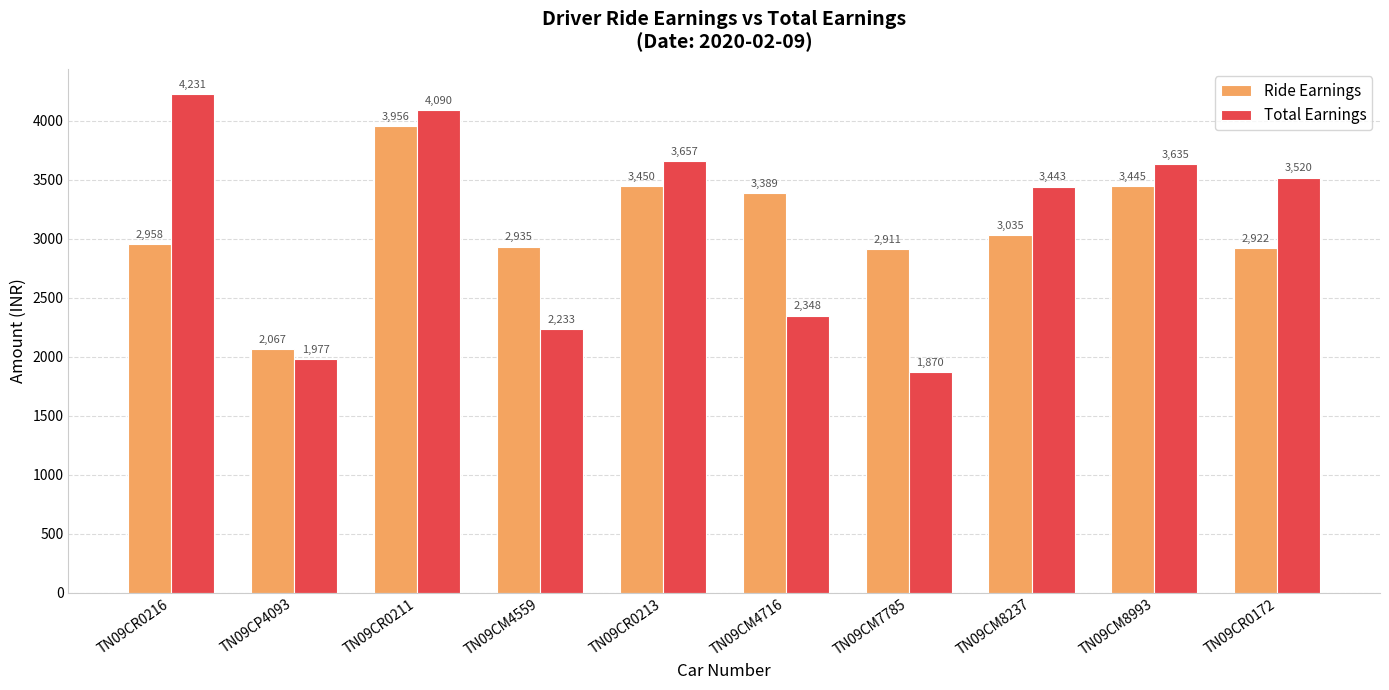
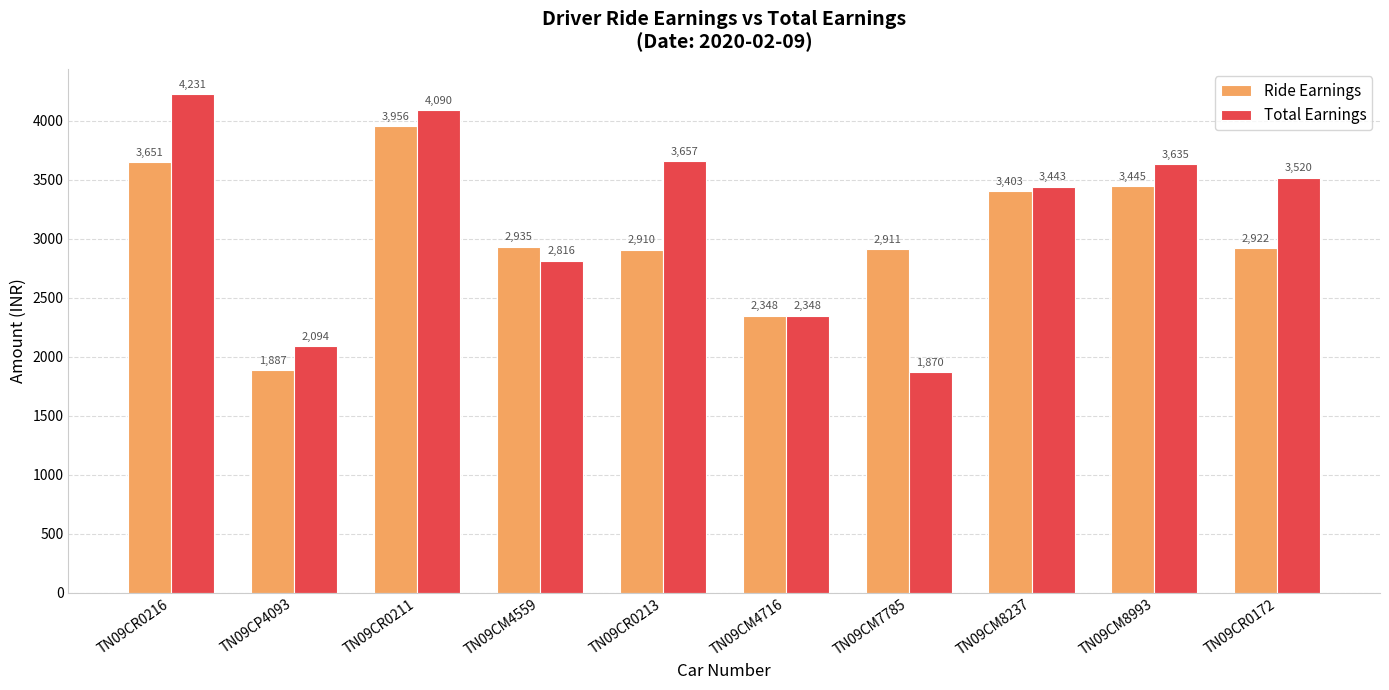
Ride Earnings, TN09CR0216: 2,958 -> 3,651
Ride Earnings, TN09CP4093: 2,067 -> 1,887
Total Earnings, TN09CP4093: 1,977 -> 2,094
Total Earnings, TN09CM4559: 2,233 -> 2,816
Ride Earnings, TN09CR0213: 3,450 -> 2,910
Ride Earnings, TN09CM4716: 3,389 -> 2,348
Ride Earnings, TN09CM8237: 3,035 -> 3,403
